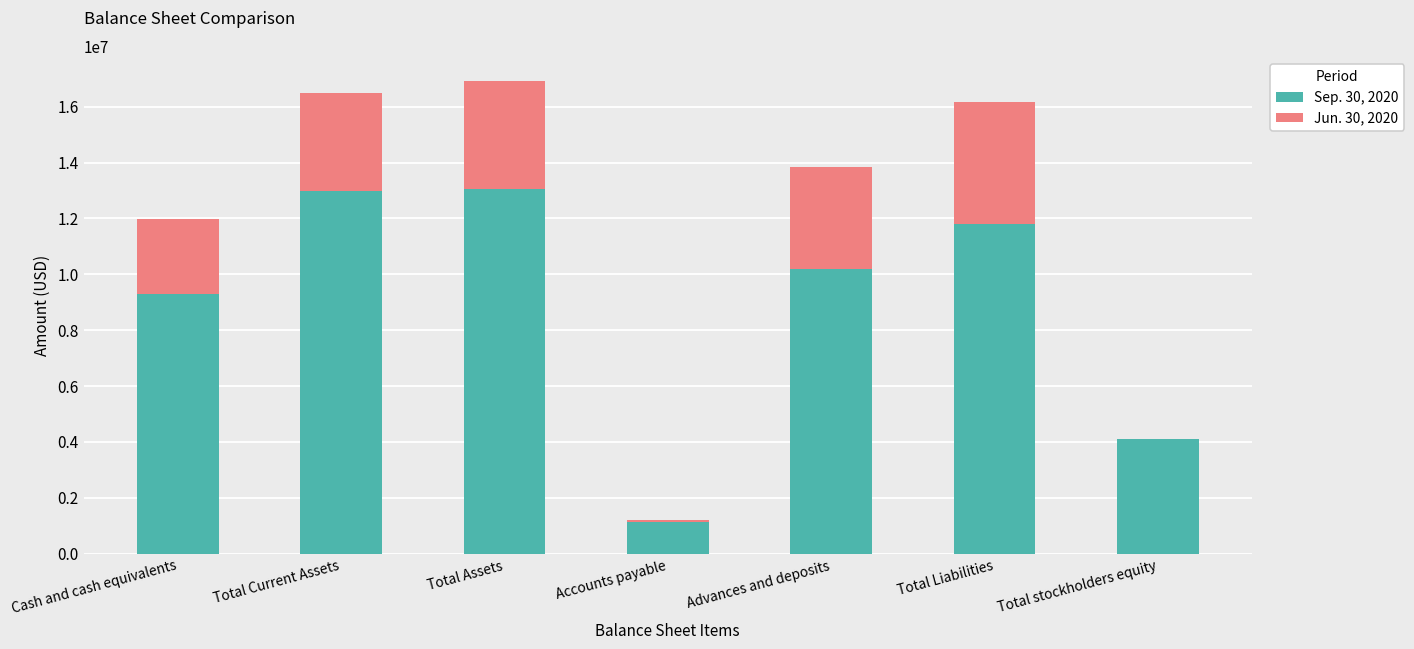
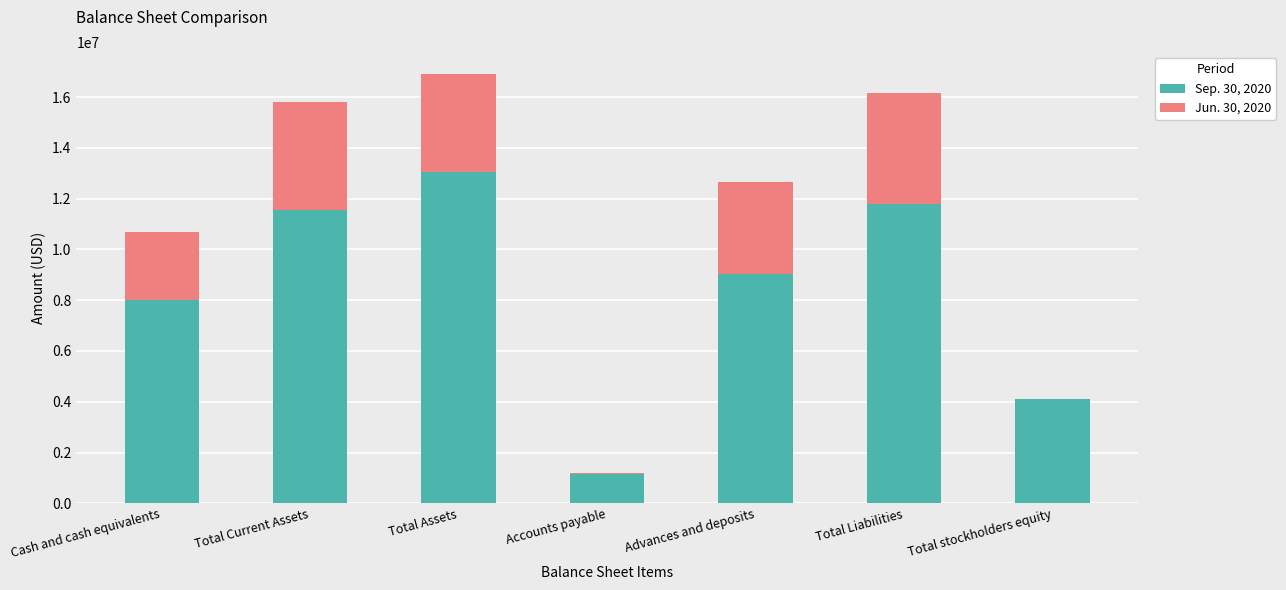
Sep. 30, 2020, Cash and cash equivalents: 9300000 -> 8000000
Sep. 30, 2020, Total Current Assets: 13000000 -> 11500000
Jun. 30, 2020, Total Current Assets: 3500000 -> 4300000
Sep. 30, 2020, Advances and deposits: 10200000 -> 9000000
